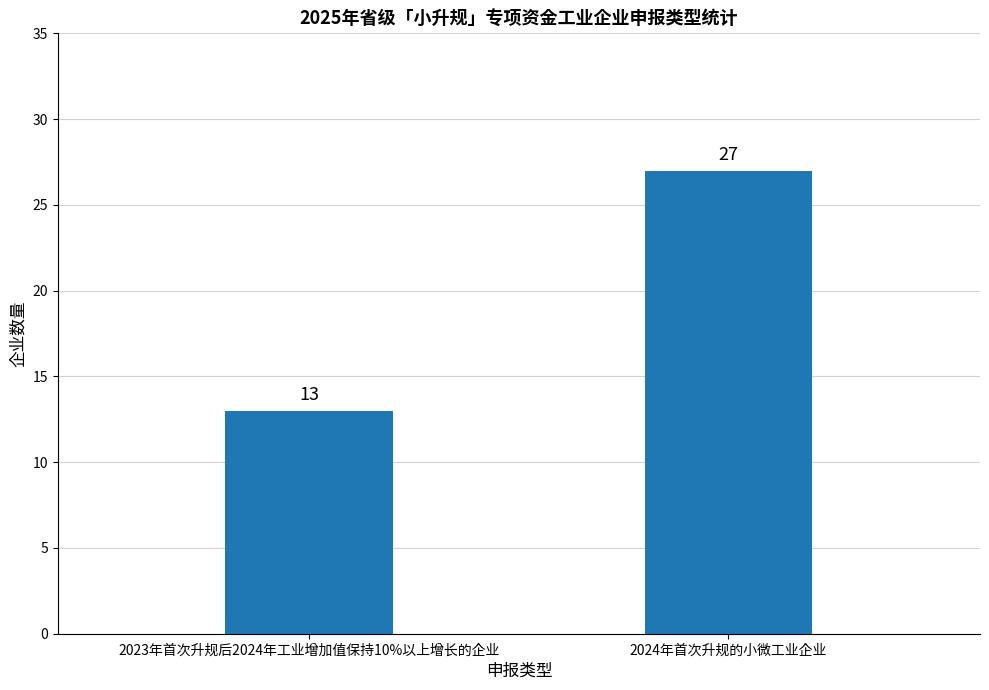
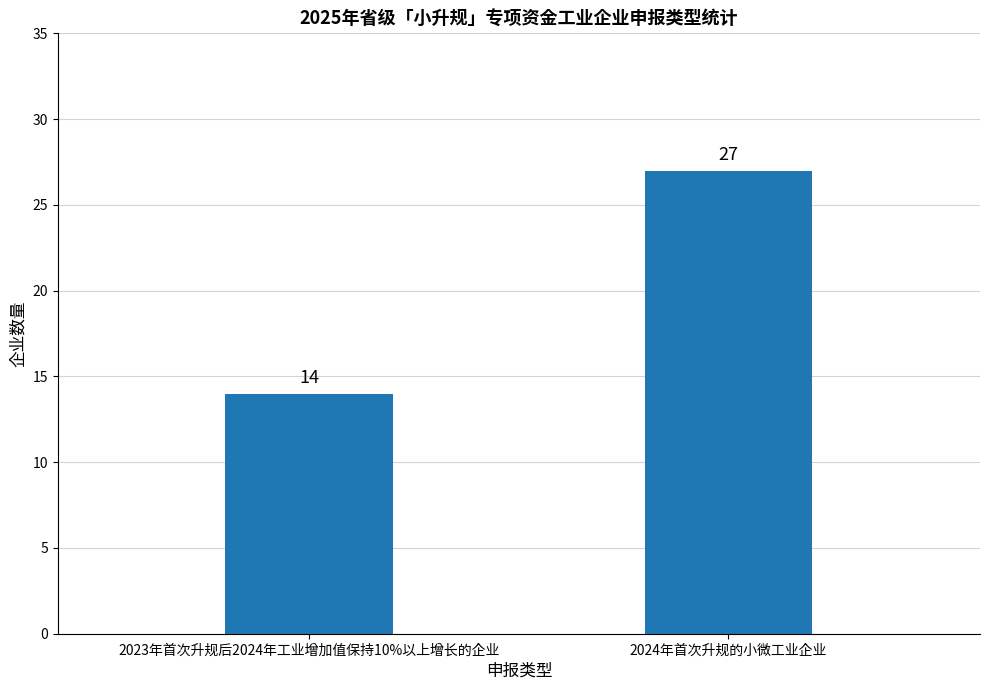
2023年首次升规后2024年工业增加值保持10%以上增长的企业: 13 -> 14
